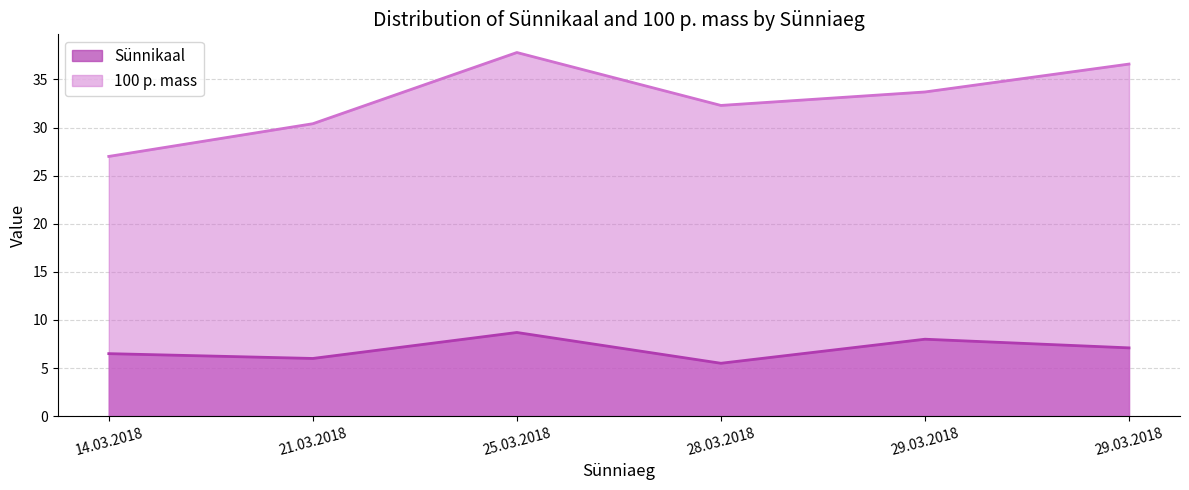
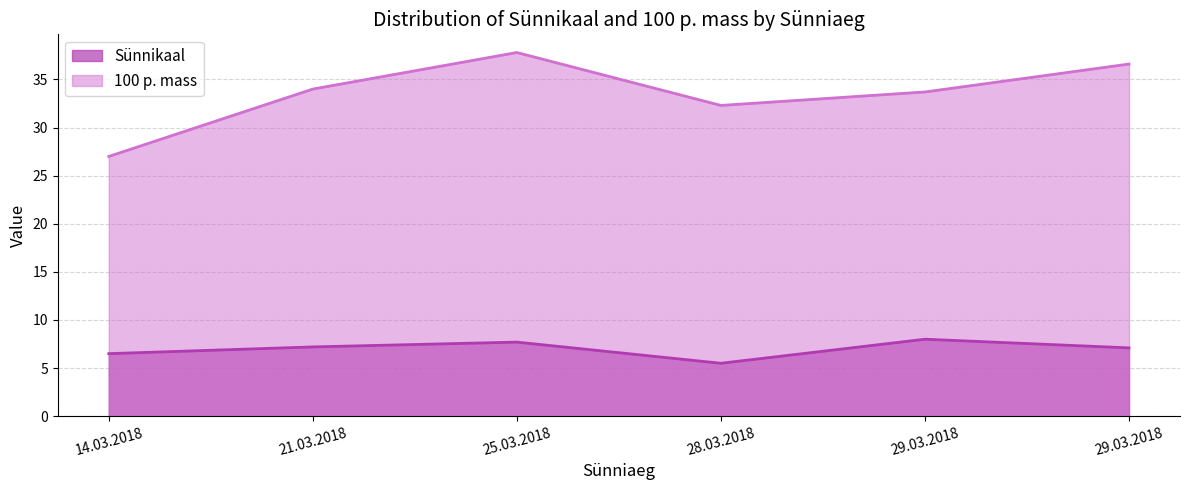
Sünnikaal, 21.03.2018: 6 -> 7
100 p. mass, 21.03.2018: 30 -> 34
Sünnikaal, 25.03.2018: 9 -> 8
